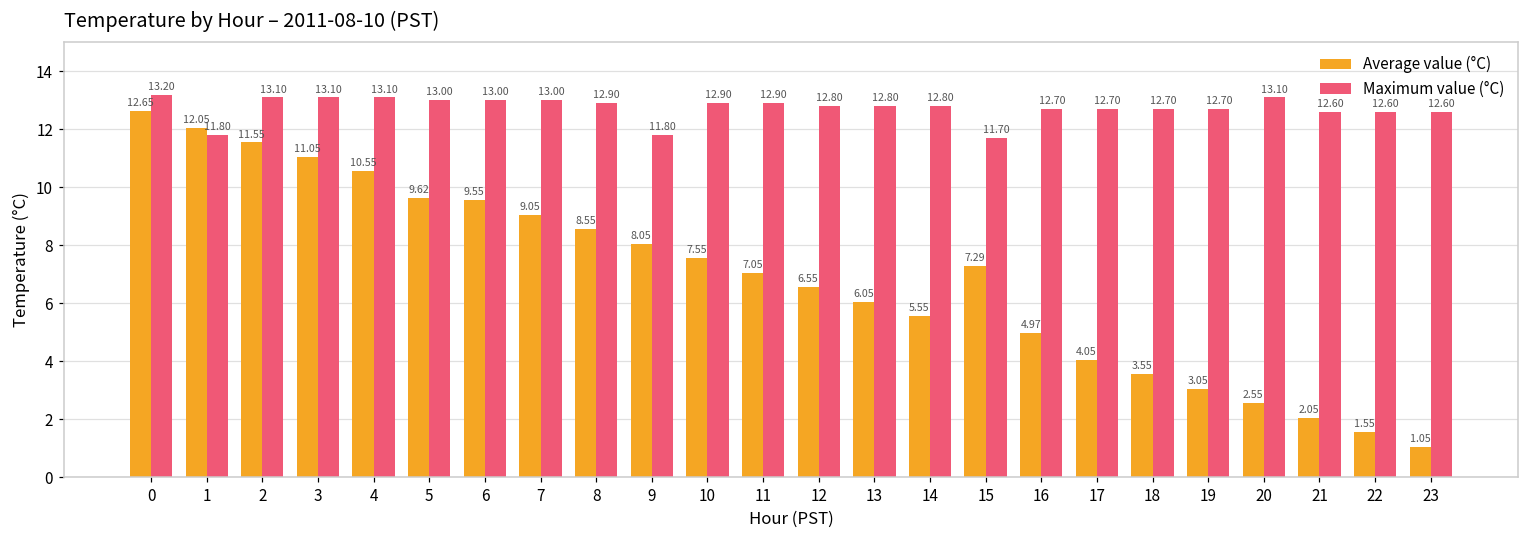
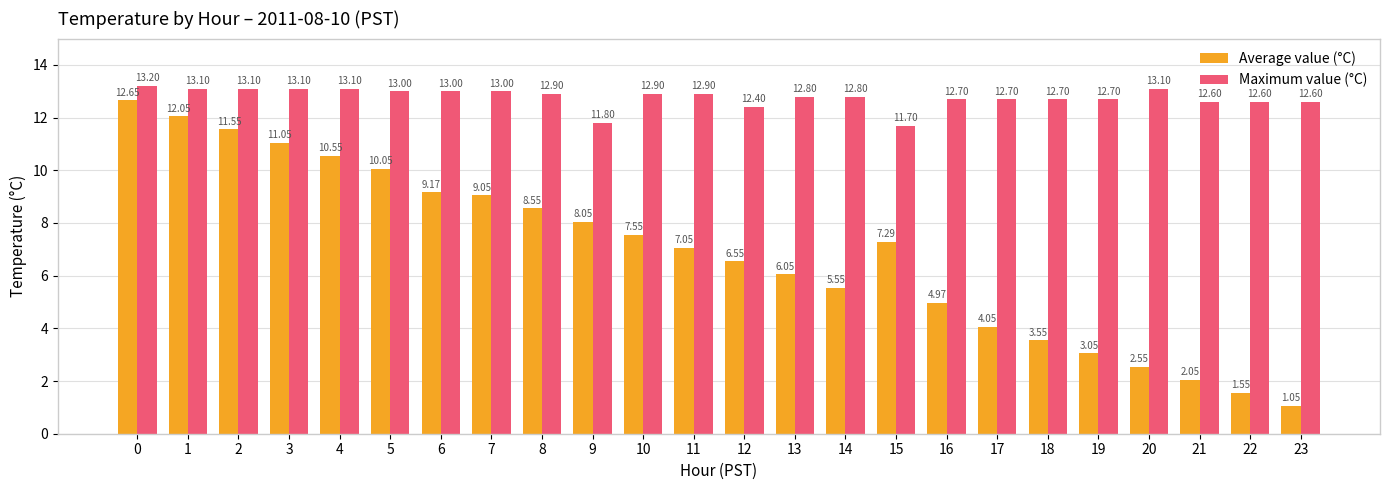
Maximum value (°C), 1: 11.80 -> 13.10
Average value (°C), 5: 9.62 -> 10.05
Average value (°C), 6: 9.55 -> 9.17
Maximum value (°C), 12: 12.80 -> 12.40
